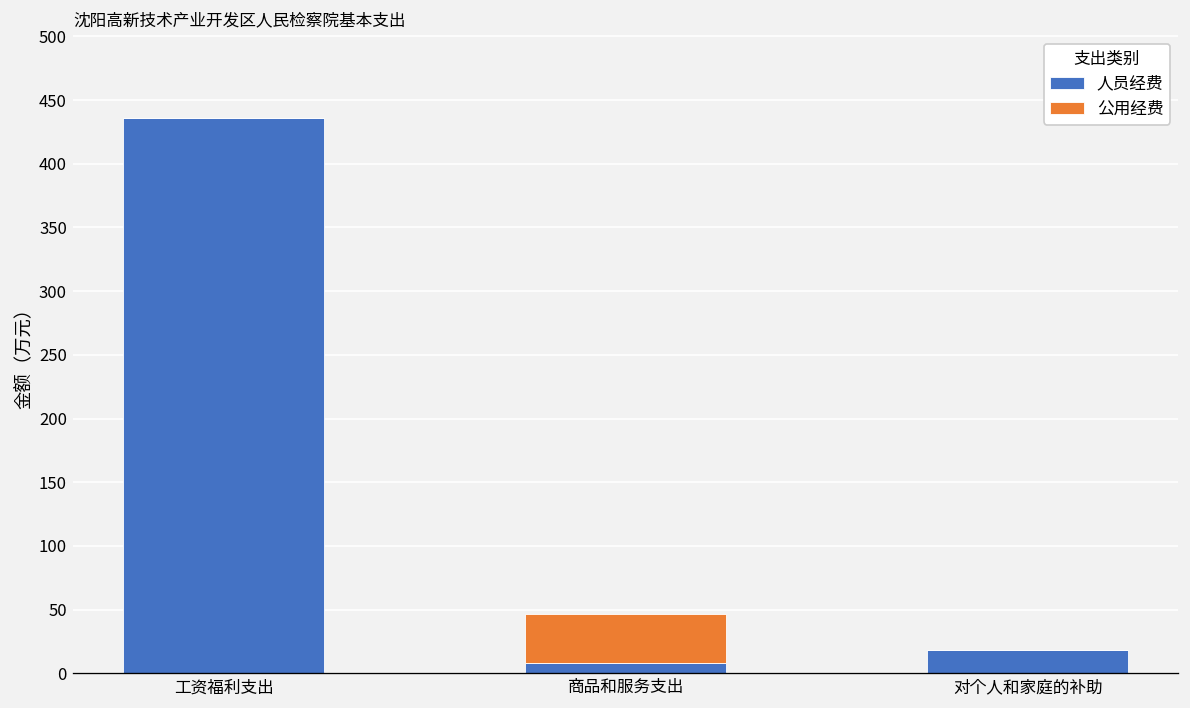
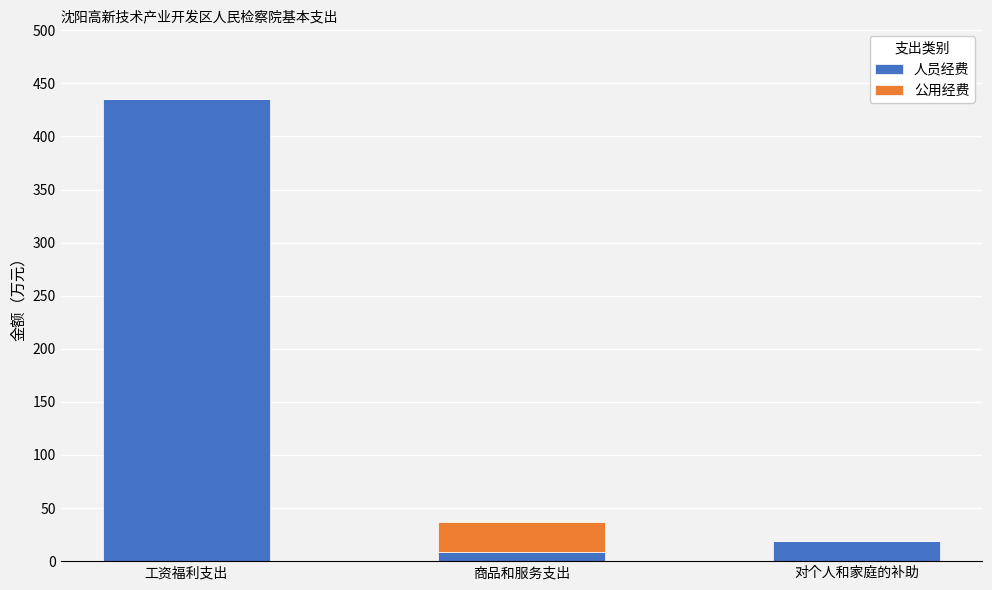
公用经费, 商品和服务支出: 38 -> 29
